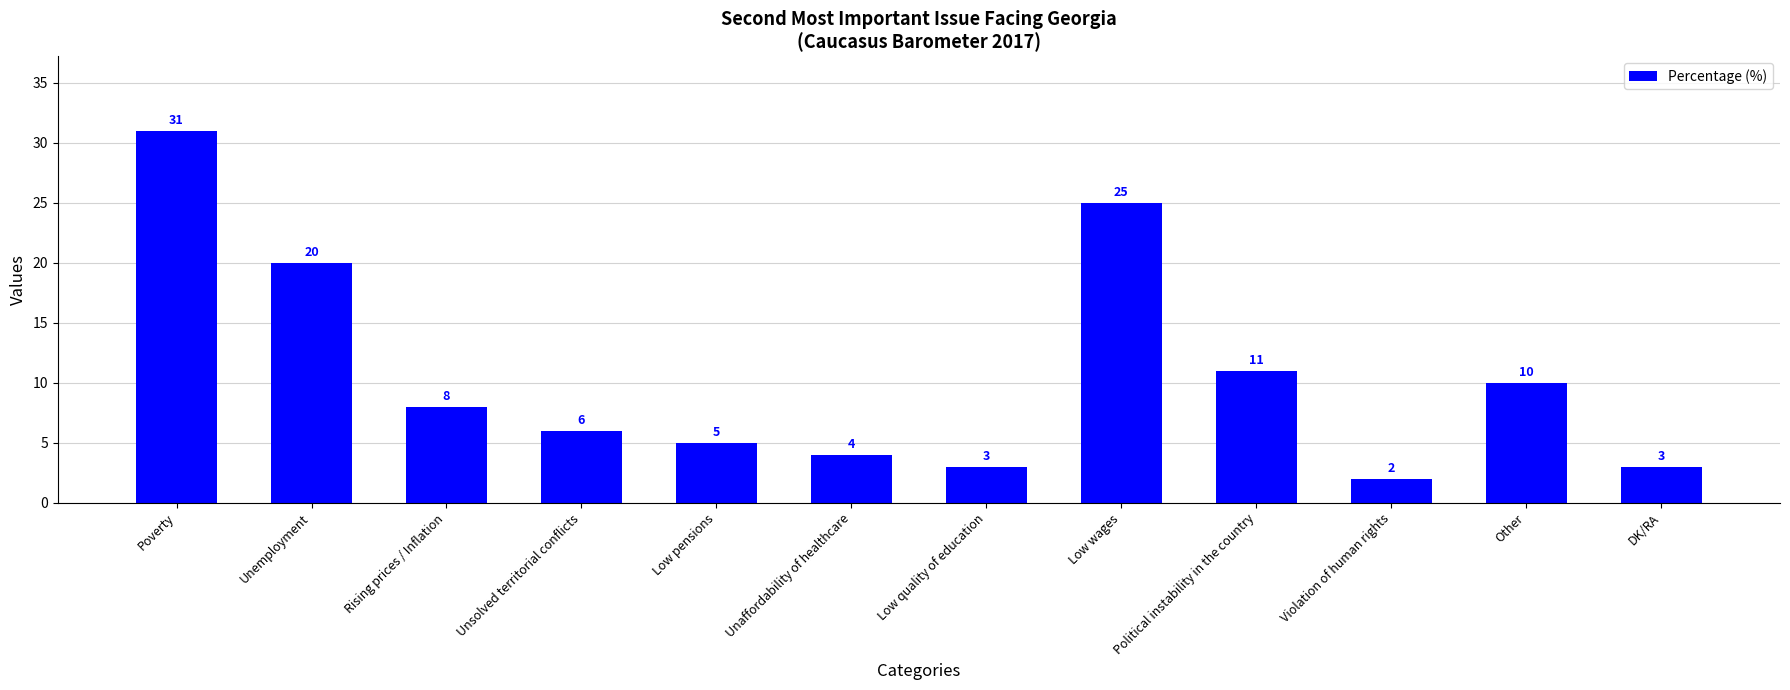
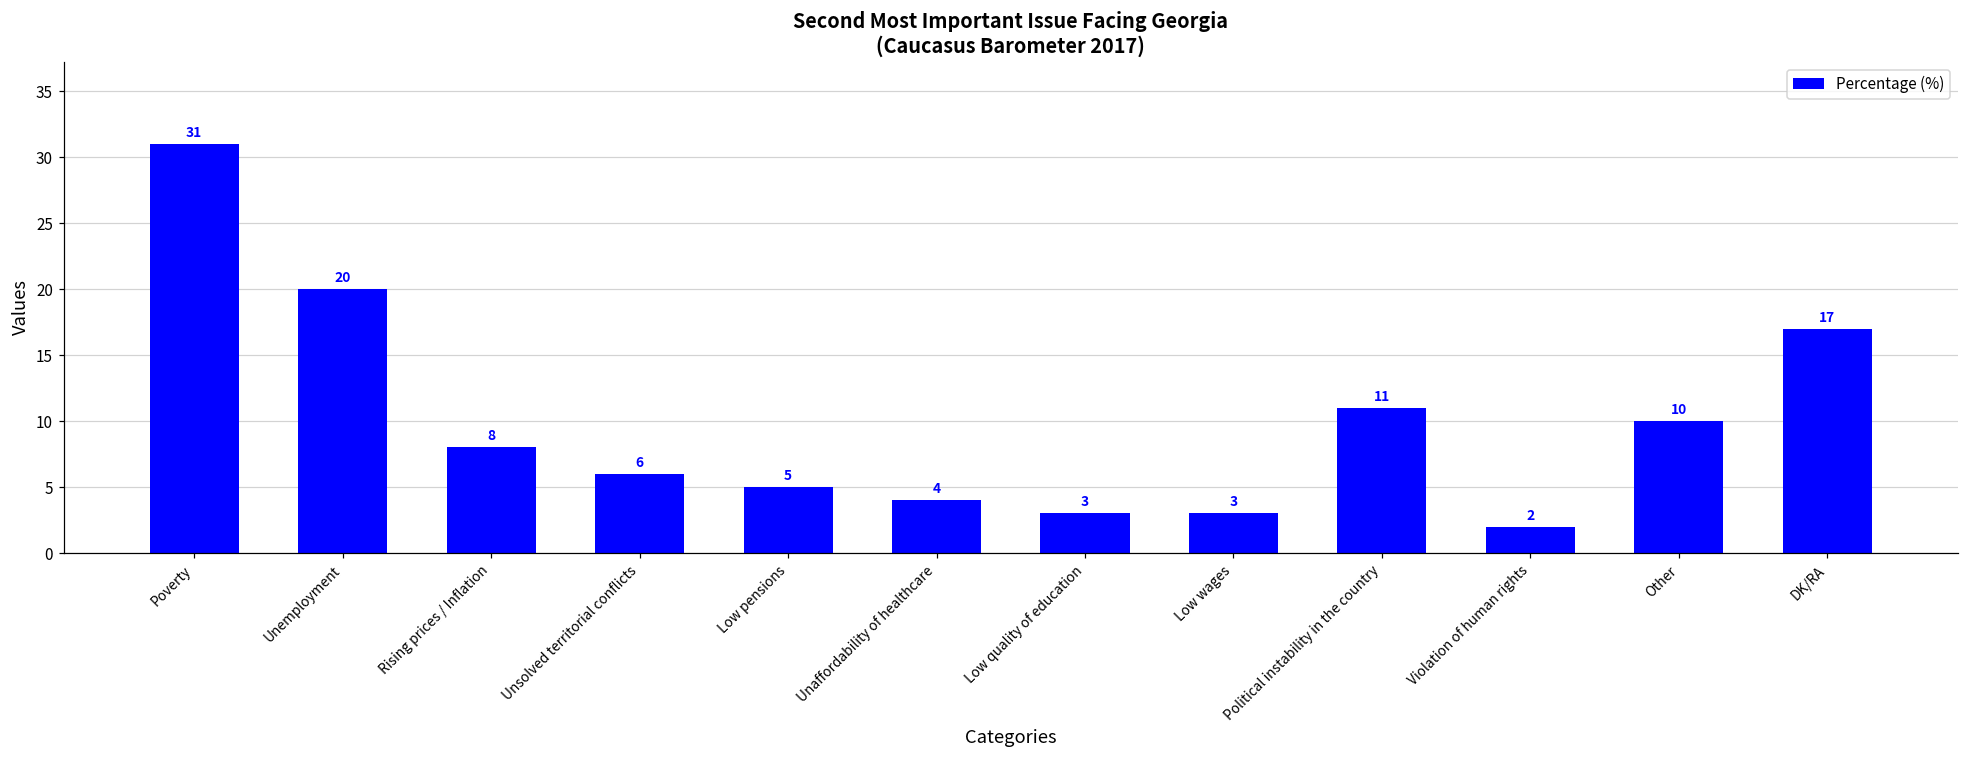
Low wages: 25 -> 3
DK/RA: 3 -> 17
